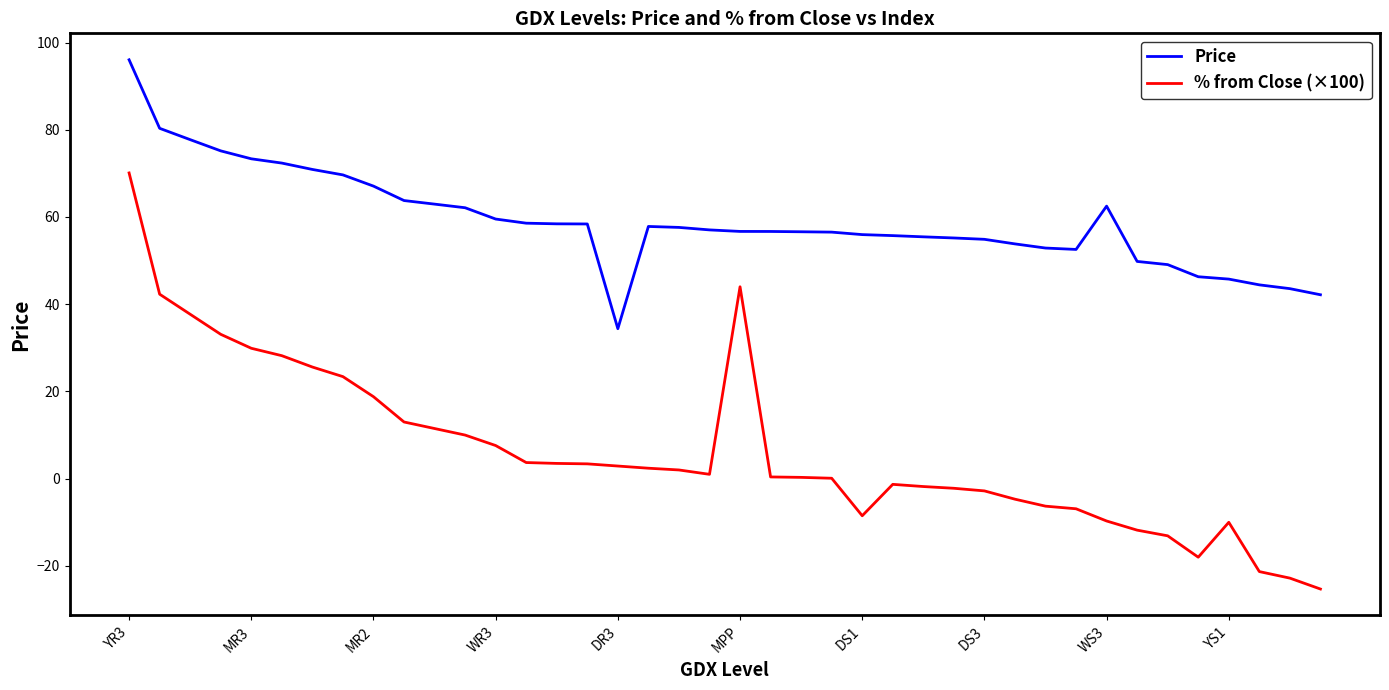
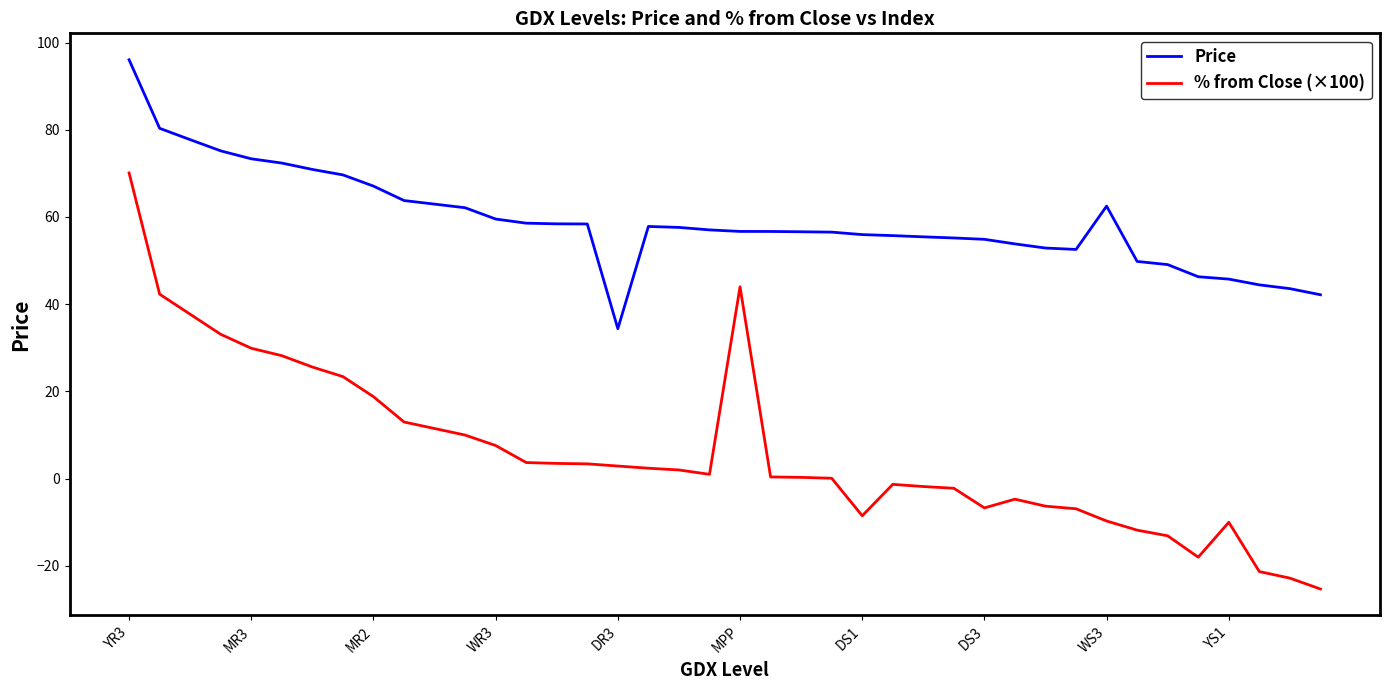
% from Close (×100), DS3: -3 -> -7
